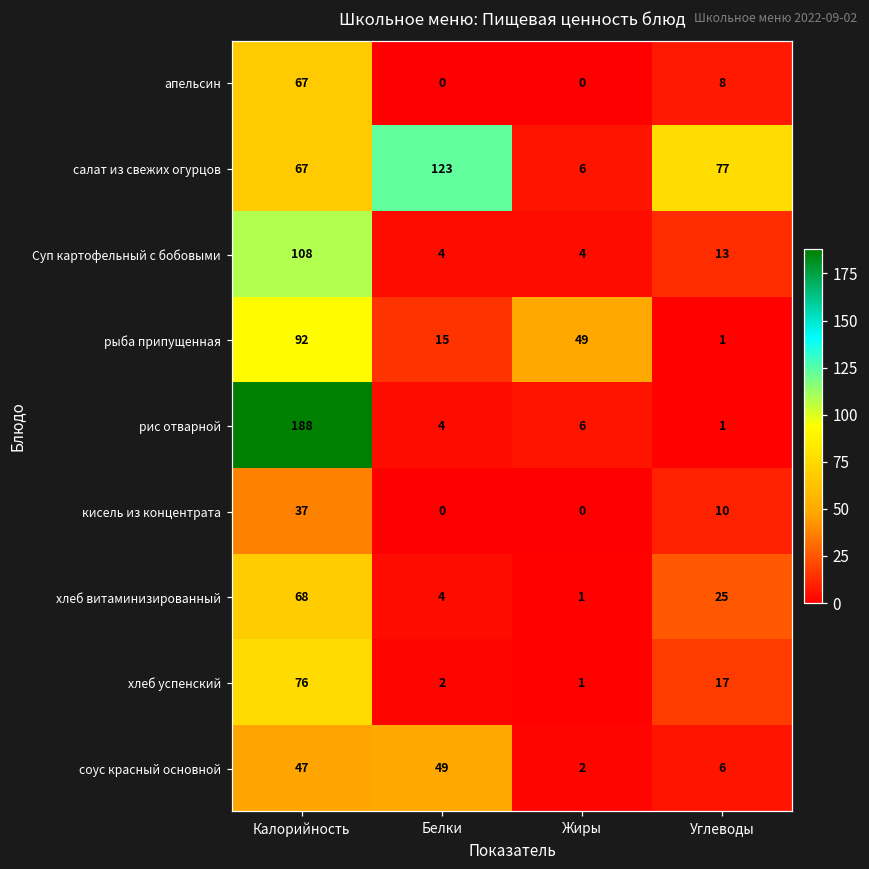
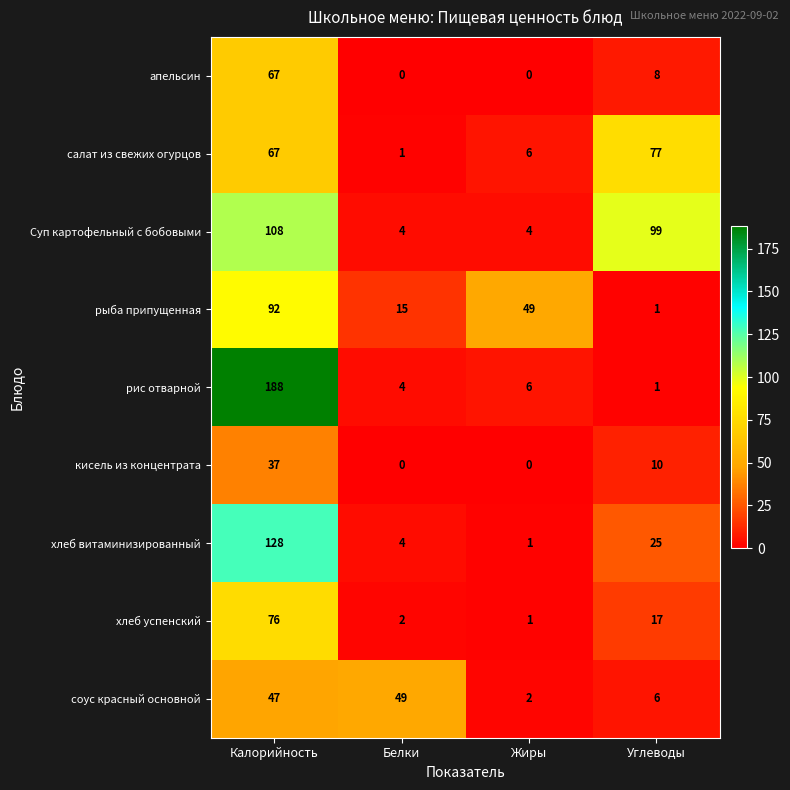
салат из свежих огурцов, Белки: 123 -> 1
Суп картофельный с бобовыми, Углеводы: 13 -> 99
хлеб витаминизированный, Калорийность: 68 -> 128
